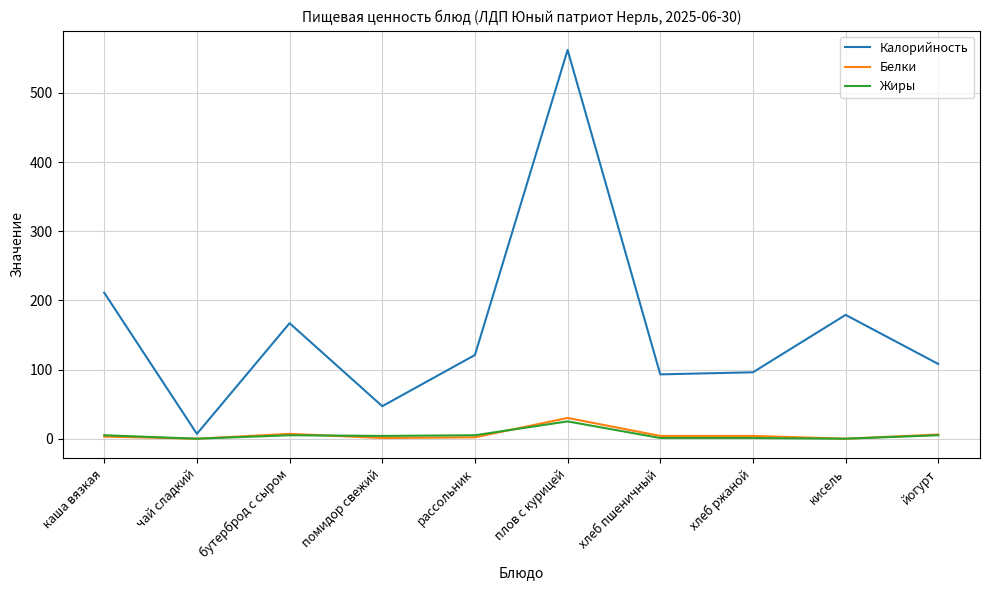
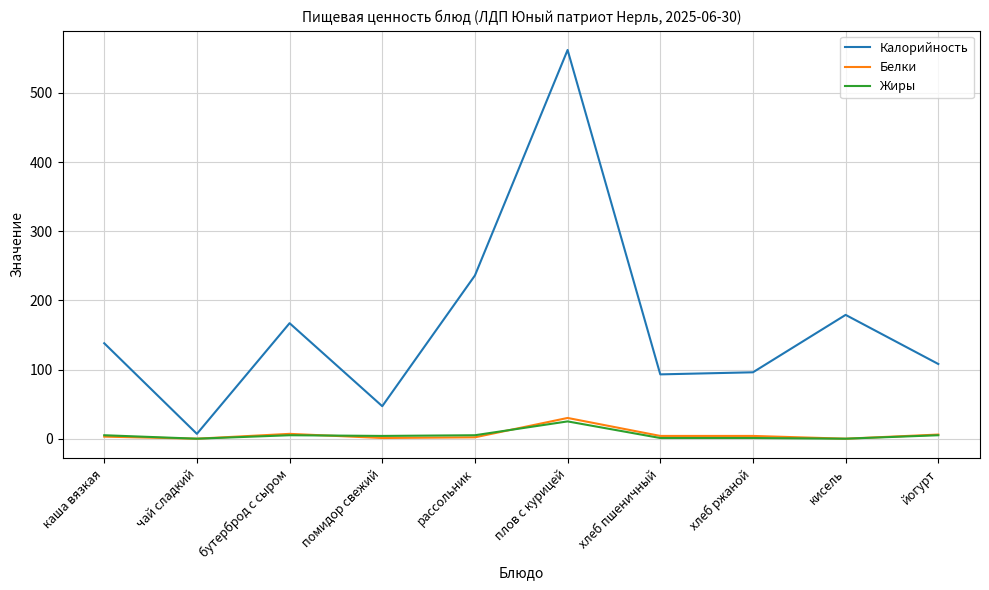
Калорийность, каша вязкая: 210 -> 140
Калорийность, рассольник: 120 -> 240
